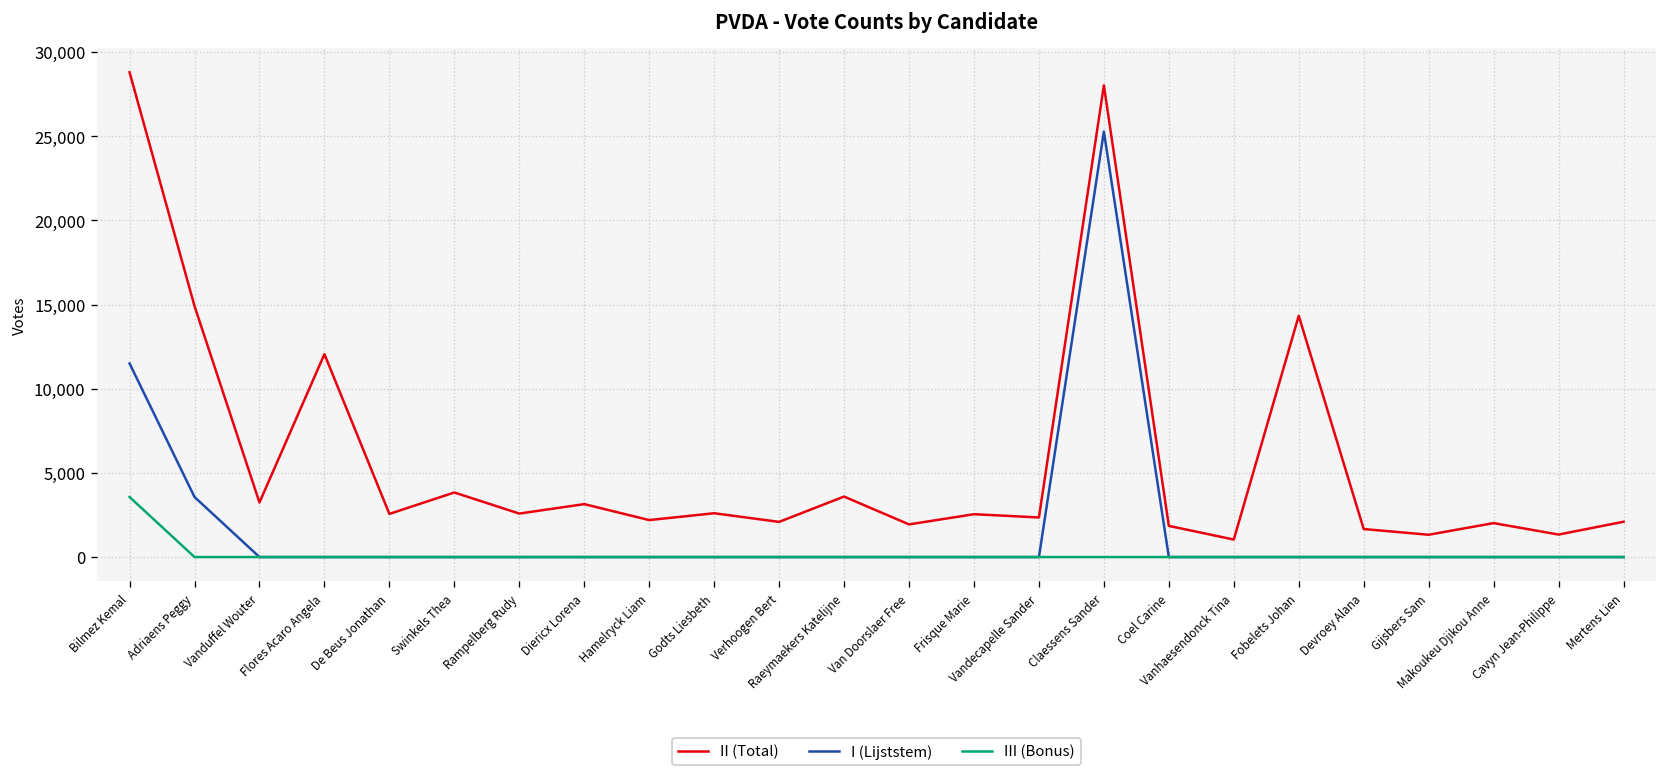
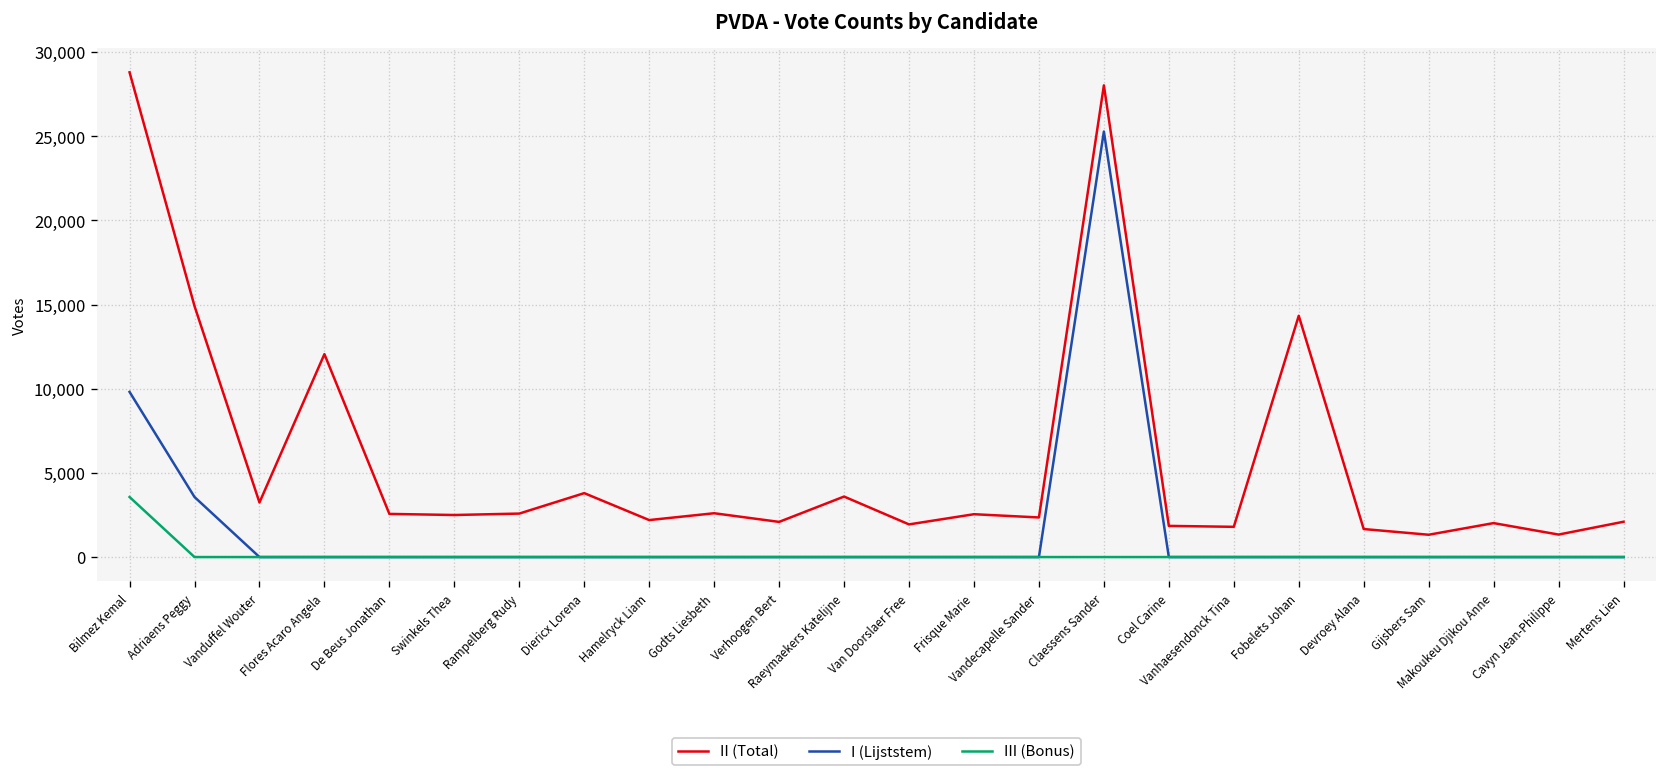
I (Lijststem), Bilmez Kemal: 11,500 -> 9,800
II (Total), Swinkels Thea: 3,800 -> 2,500
II (Total), Diericx Lorena: 3,100 -> 3,800
II (Total), Vanhaesendonck Tina: 1,000 -> 1,800
